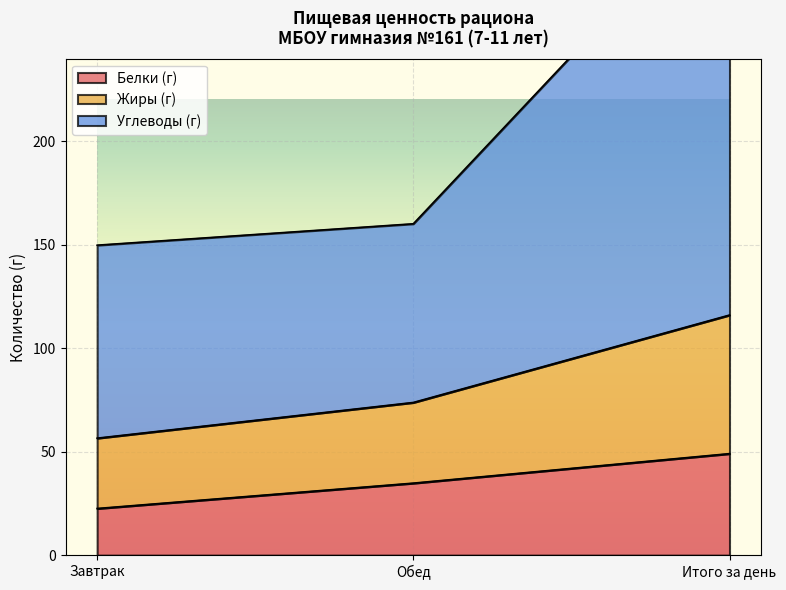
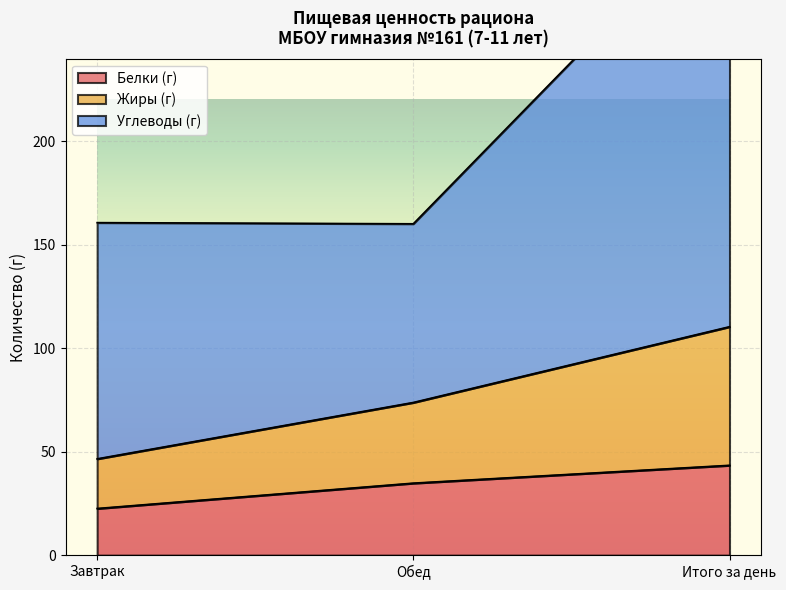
Жиры (г), Завтрак: 34 -> 24
Углеводы (г), Завтрак: 93 -> 114
Белки (г), Итого за день: 49 -> 43
